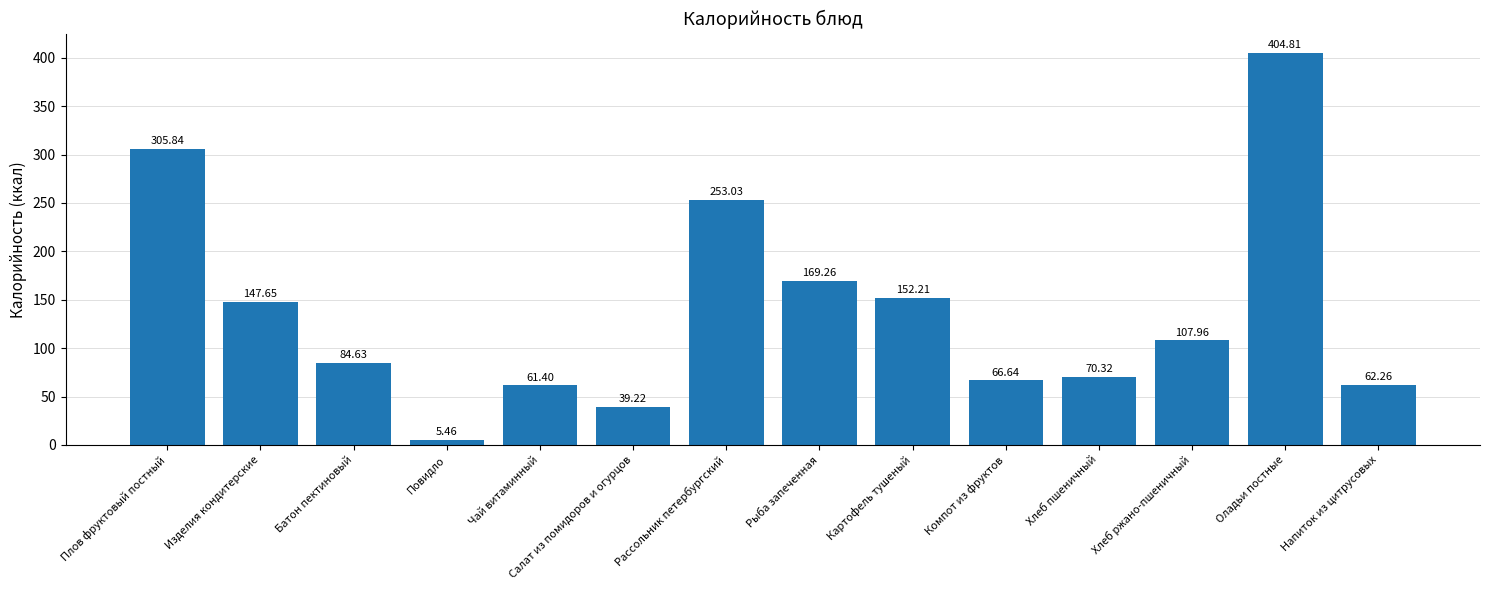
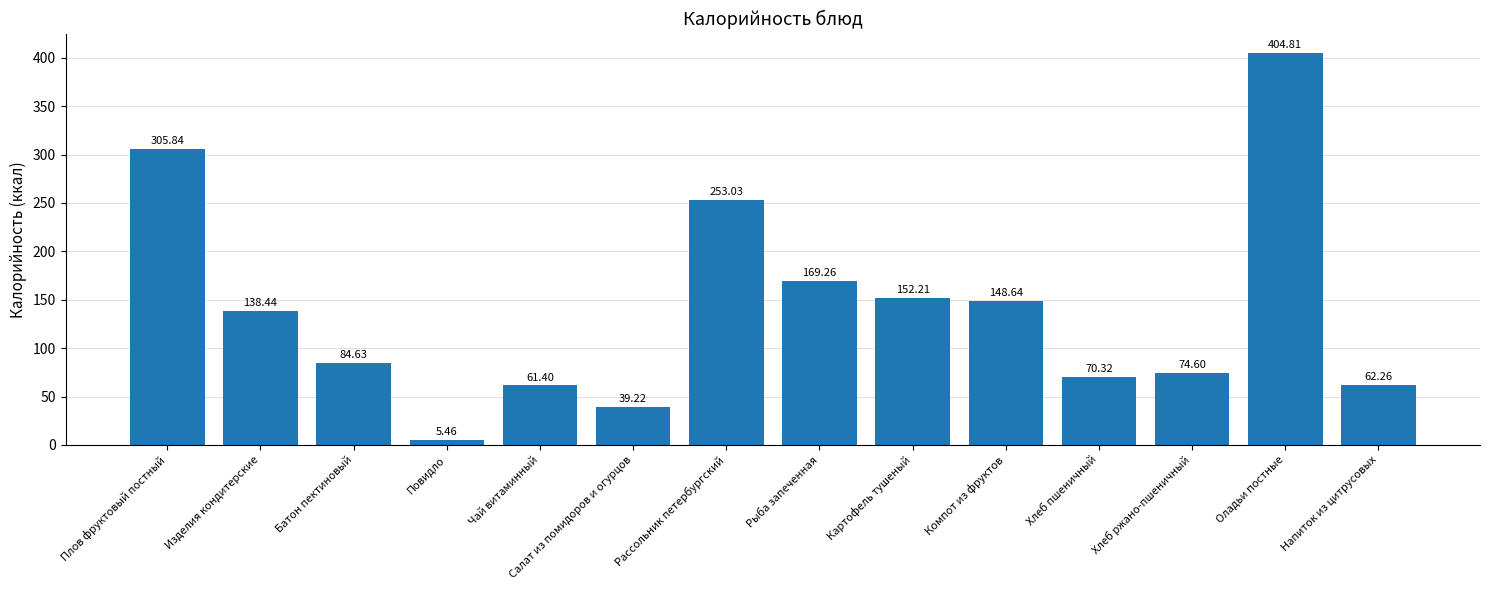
Изделия кондитерские: 147.65 -> 138.44
Компот из фруктов: 66.64 -> 148.64
Хлеб ржано-пшеничный: 107.96 -> 74.60
